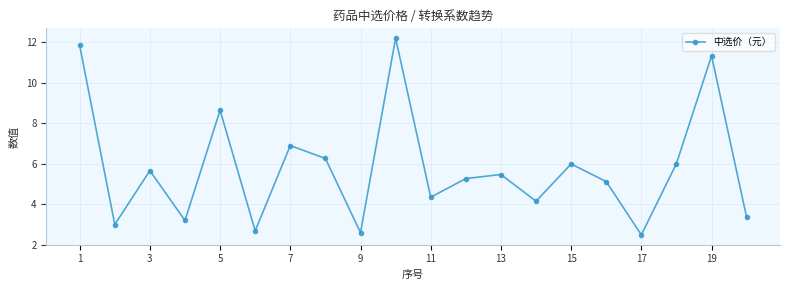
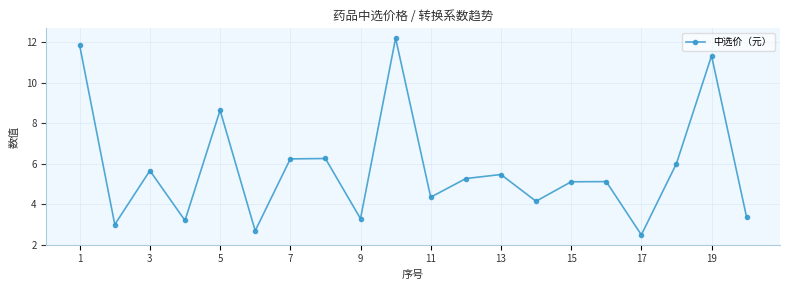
7: 6.9 -> 6.2
9: 2.6 -> 3.3
15: 6.0 -> 5.1
